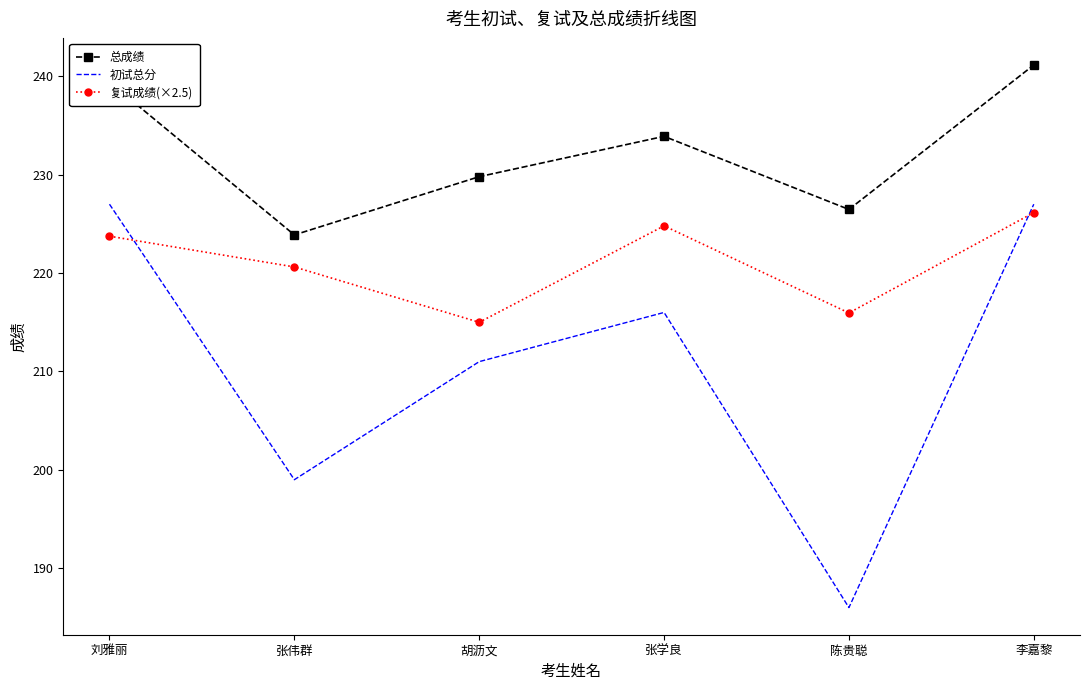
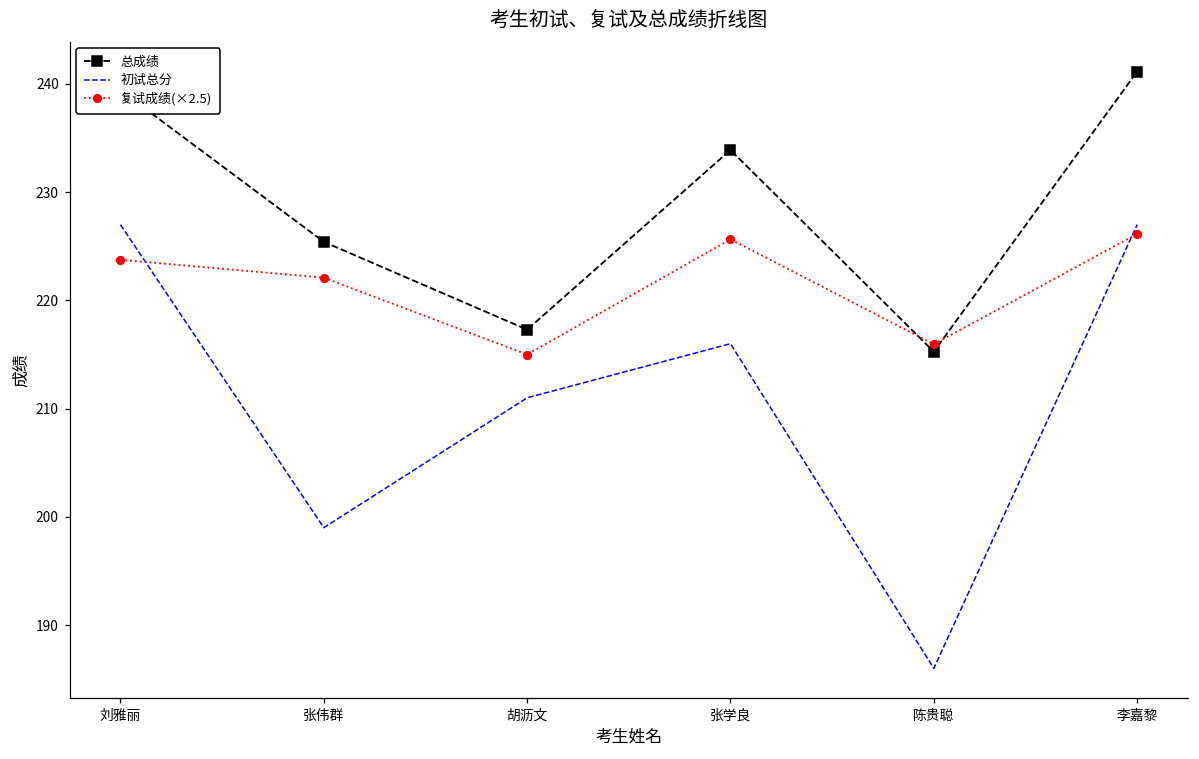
总成绩, 张伟群: 224 -> 225
复试成绩(×2.5), 张伟群: 221 -> 222
总成绩, 胡沥文: 230 -> 217
复试成绩(×2.5), 张学良: 225 -> 226
总成绩, 陈贵聪: 226 -> 215
